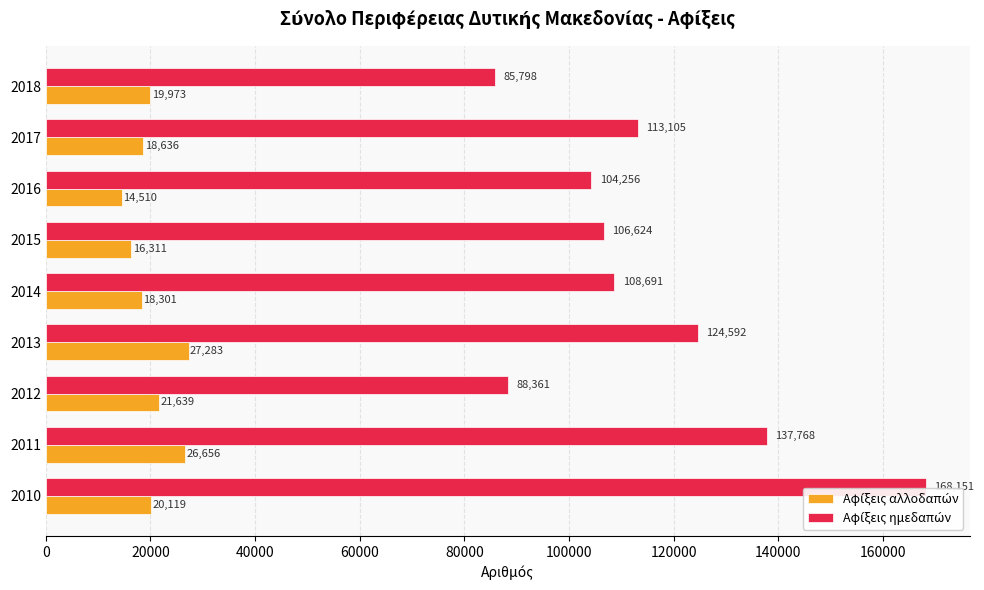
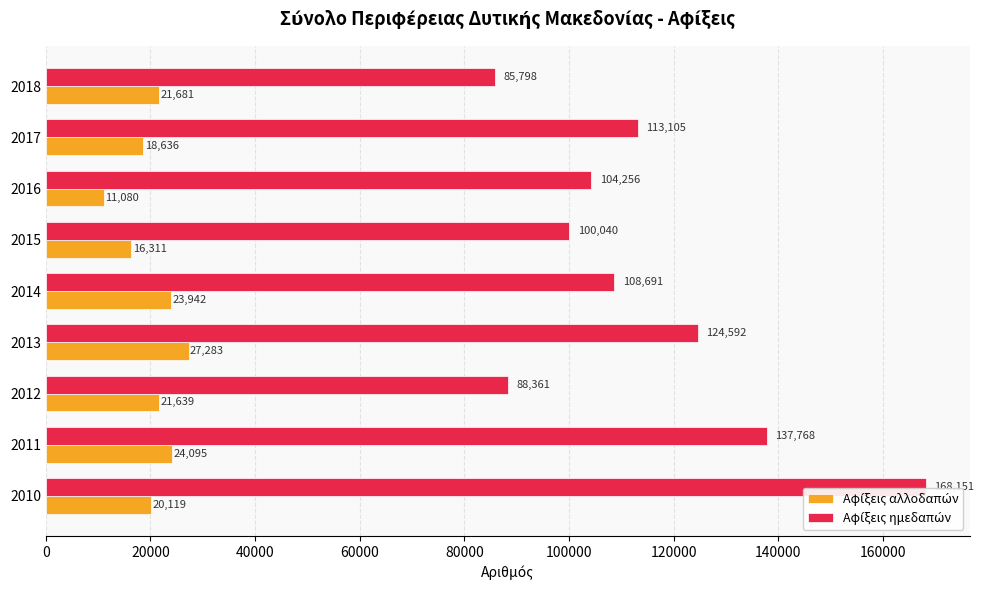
Αφίξεις αλλοδαπών, 2018: 19,973 -> 21,681
Αφίξεις αλλοδαπών, 2016: 14,510 -> 11,080
Αφίξεις ημεδαπών, 2015: 106,624 -> 100,040
Αφίξεις αλλοδαπών, 2014: 18,301 -> 23,942
Αφίξεις αλλοδαπών, 2011: 26,656 -> 24,095
